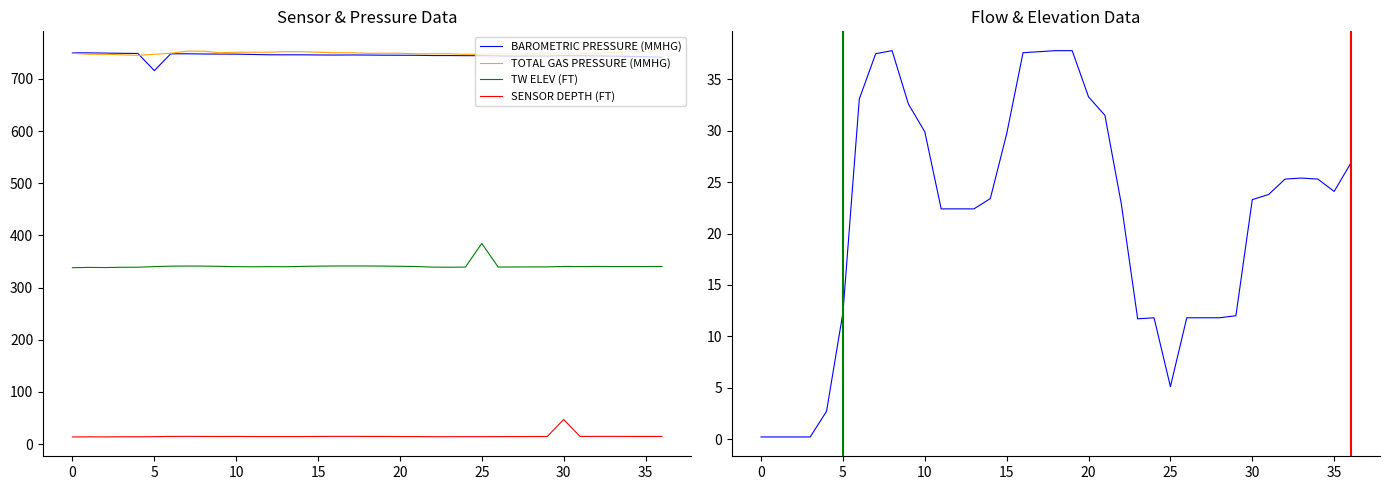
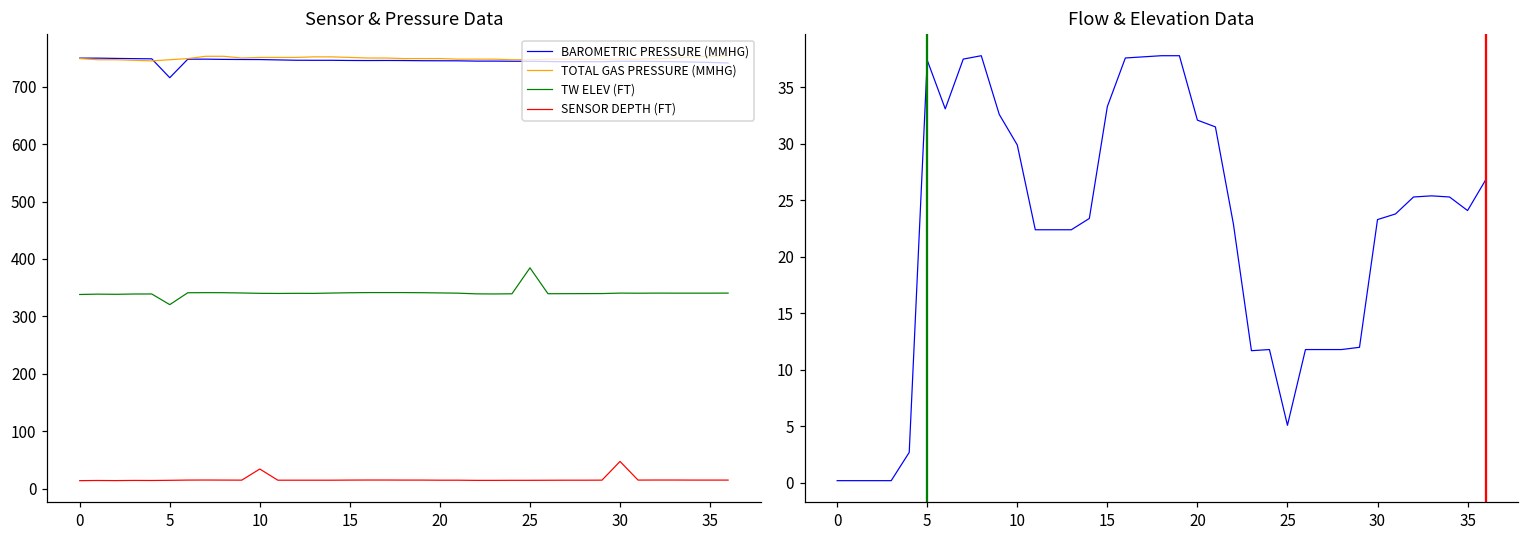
Sensor & Pressure Data, TW ELEV (FT), 5: 340 -> 320
Sensor & Pressure Data, SENSOR DEPTH (FT), 10: 10 -> 30
Flow & Elevation Data, 5: 12.3 -> 37.4
Flow & Elevation Data, 15: 29.7 -> 33.3
Flow & Elevation Data, 20: 33.3 -> 32.1
